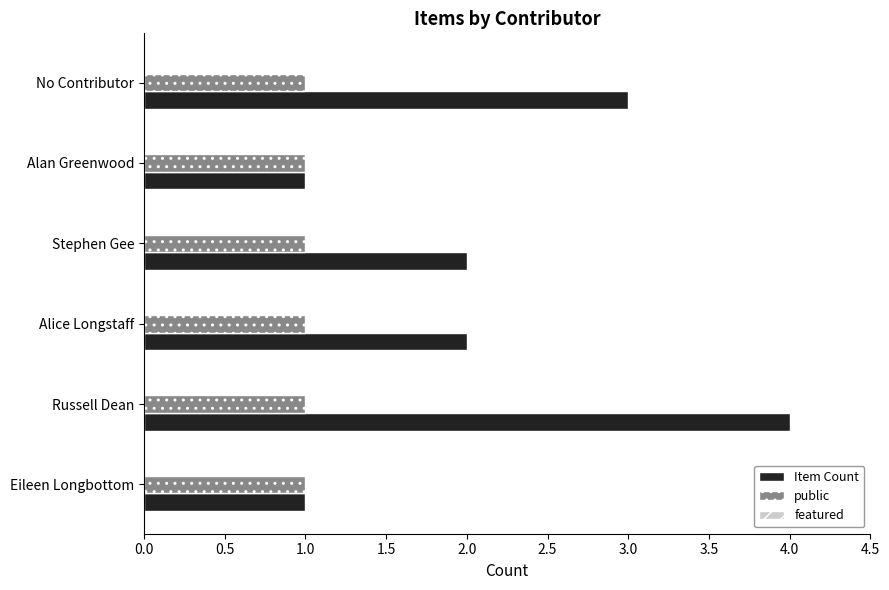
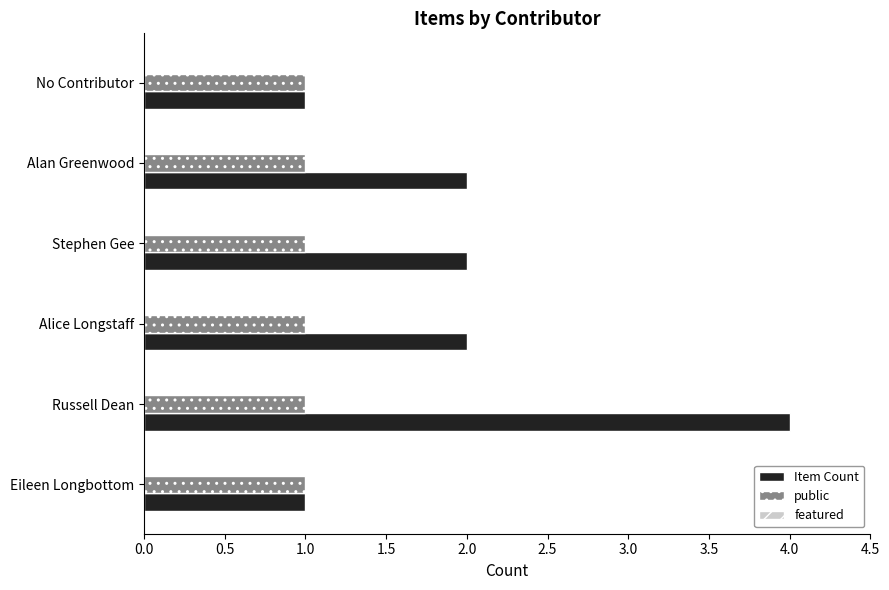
Item Count, No Contributor: 3 -> 1
Item Count, Alan Greenwood: 1 -> 2
